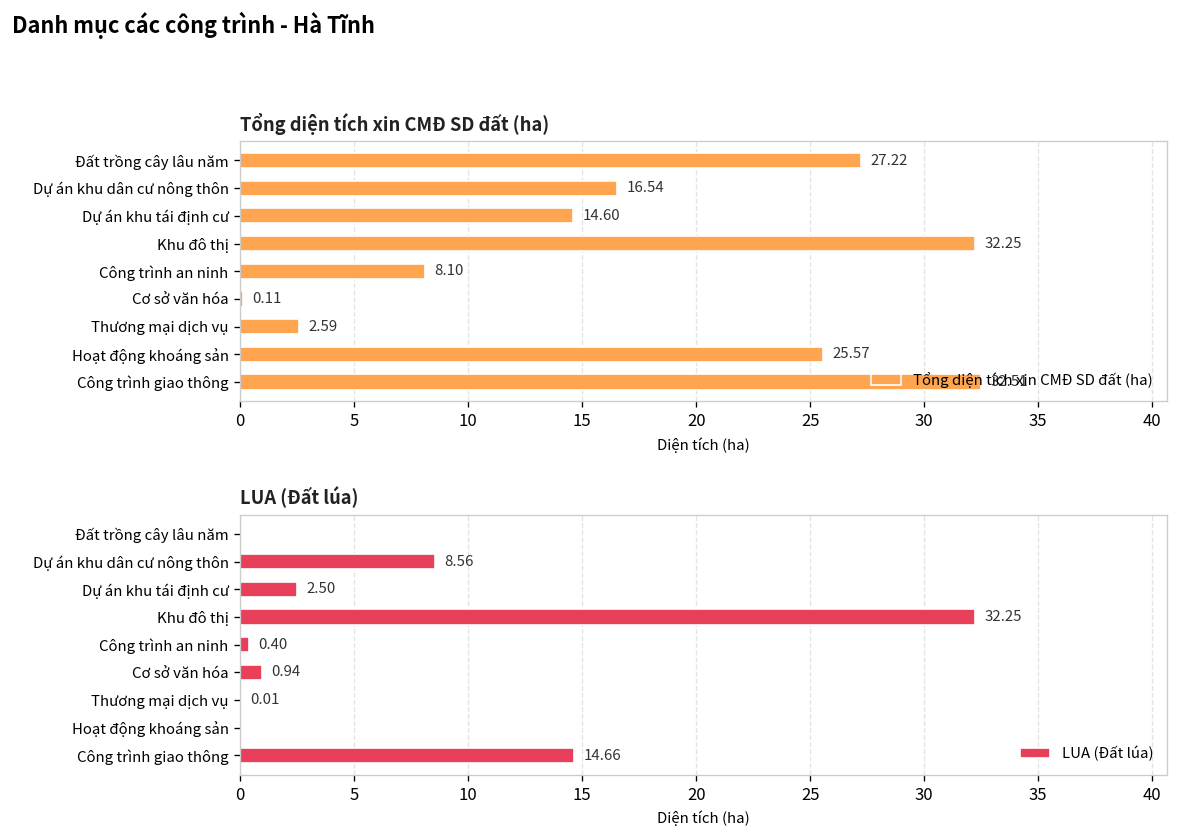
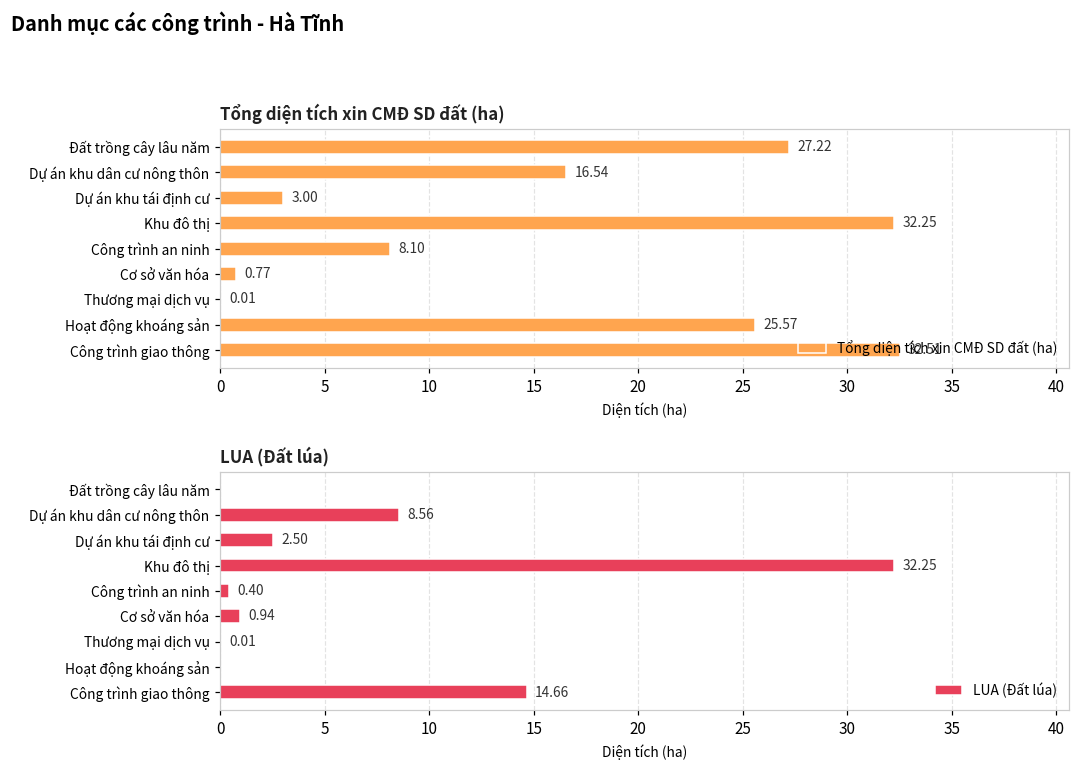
Tổng diện tích xin CMĐ SD đất (ha), Dự án khu tái định cư: 14.60 -> 3.00
Tổng diện tích xin CMĐ SD đất (ha), Cơ sở văn hóa: 0.11 -> 0.77
Tổng diện tích xin CMĐ SD đất (ha), Thương mại dịch vụ: 2.59 -> 0.01
